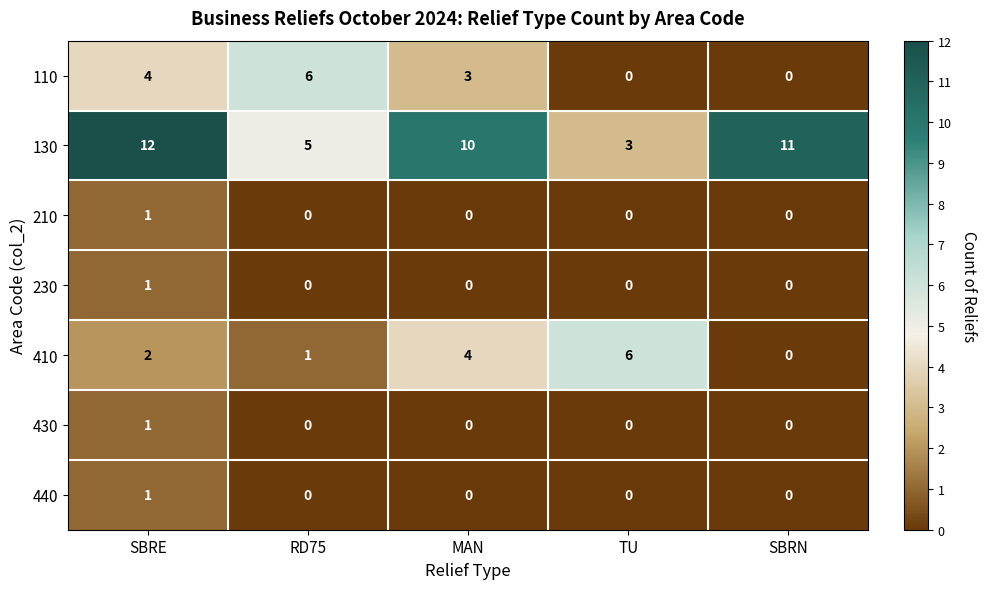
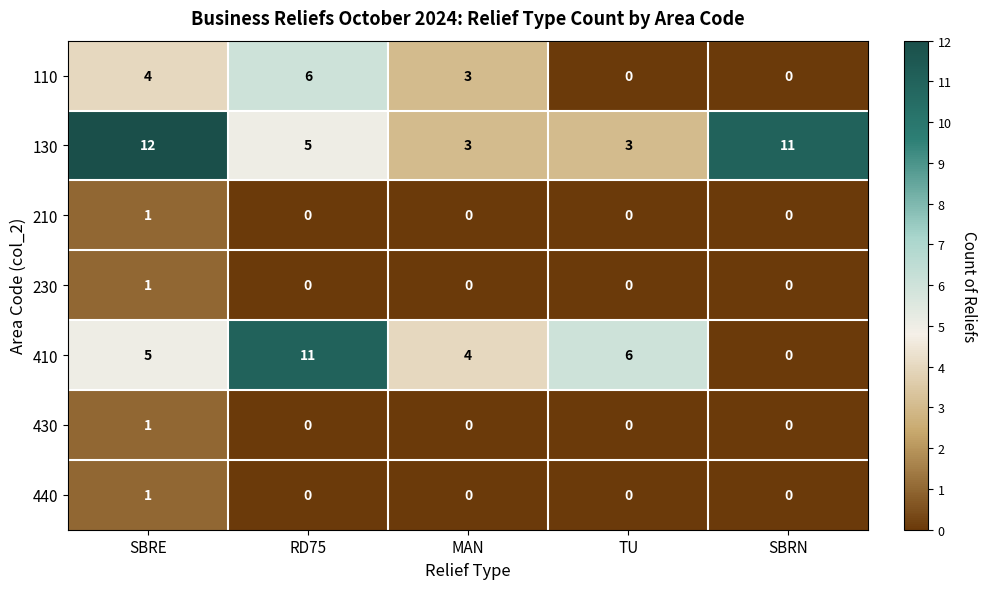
130, MAN: 10 -> 3
410, SBRE: 2 -> 5
410, RD75: 1 -> 11
